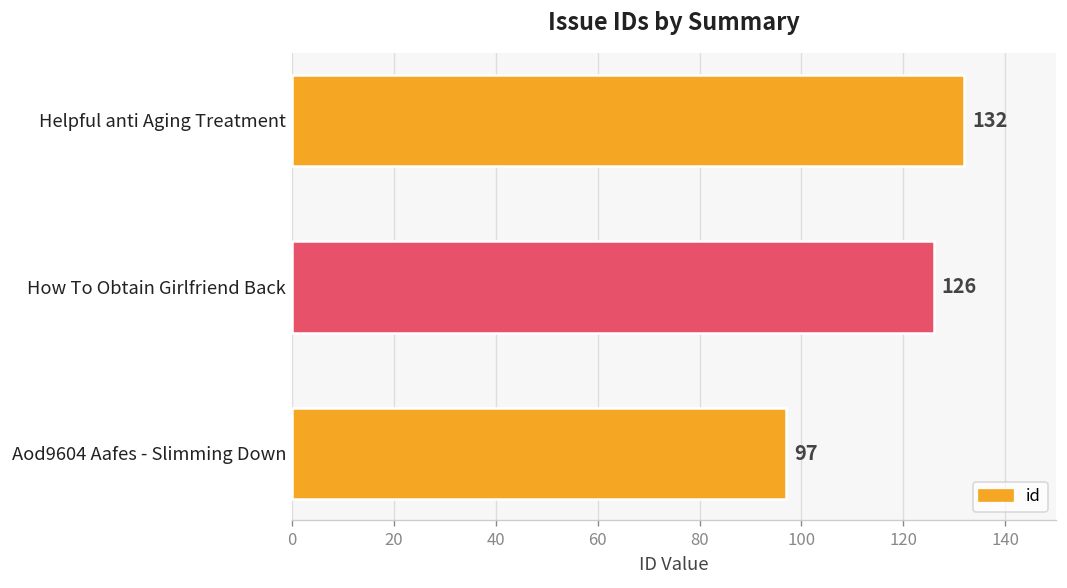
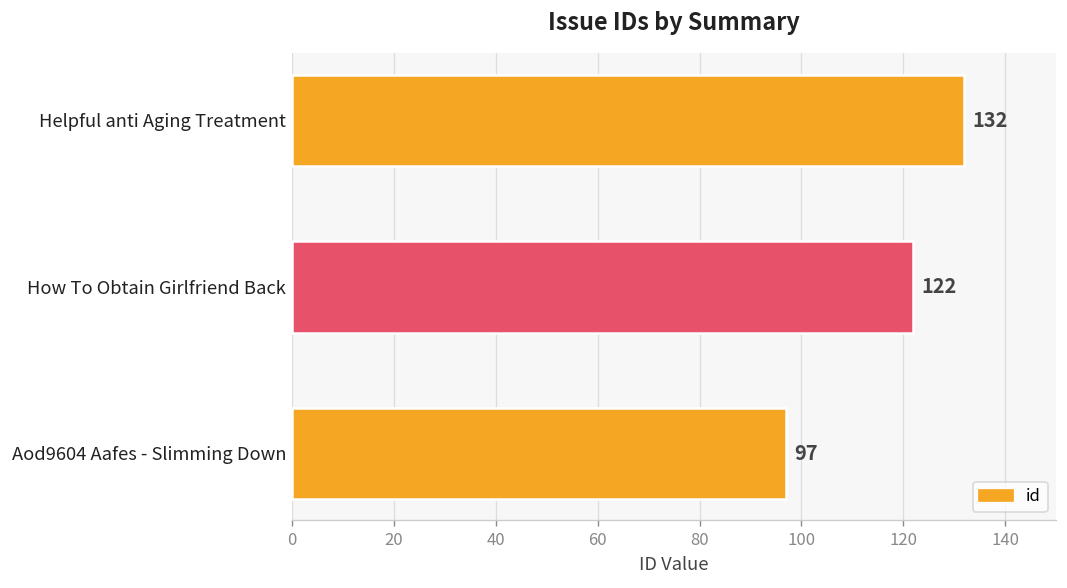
How To Obtain Girlfriend Back: 126 -> 122
